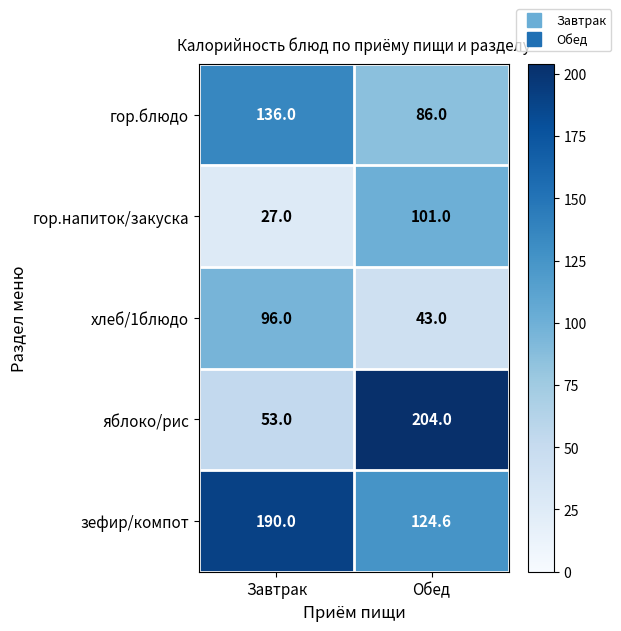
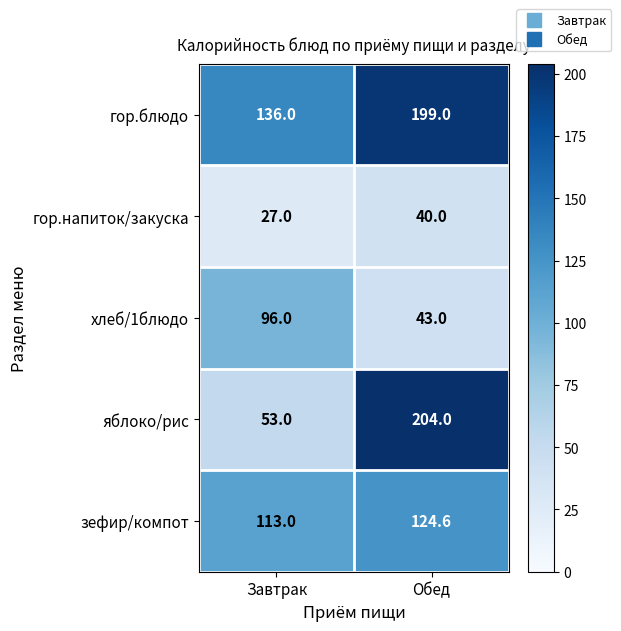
гор.блюдо, Обед: 86.0 -> 199.0
гор.напиток/закуска, Обед: 101.0 -> 40.0
зефир/компот, Завтрак: 190.0 -> 113.0
